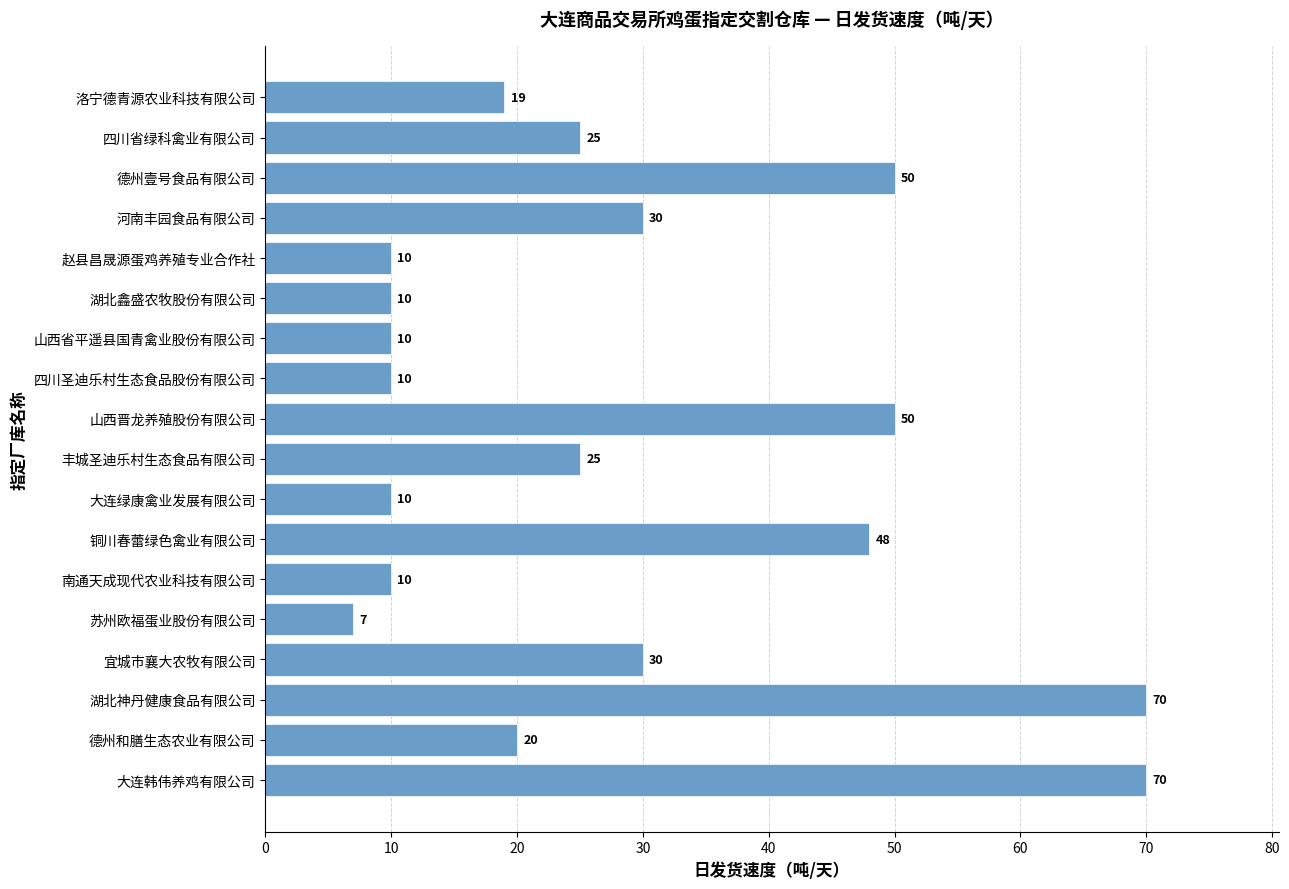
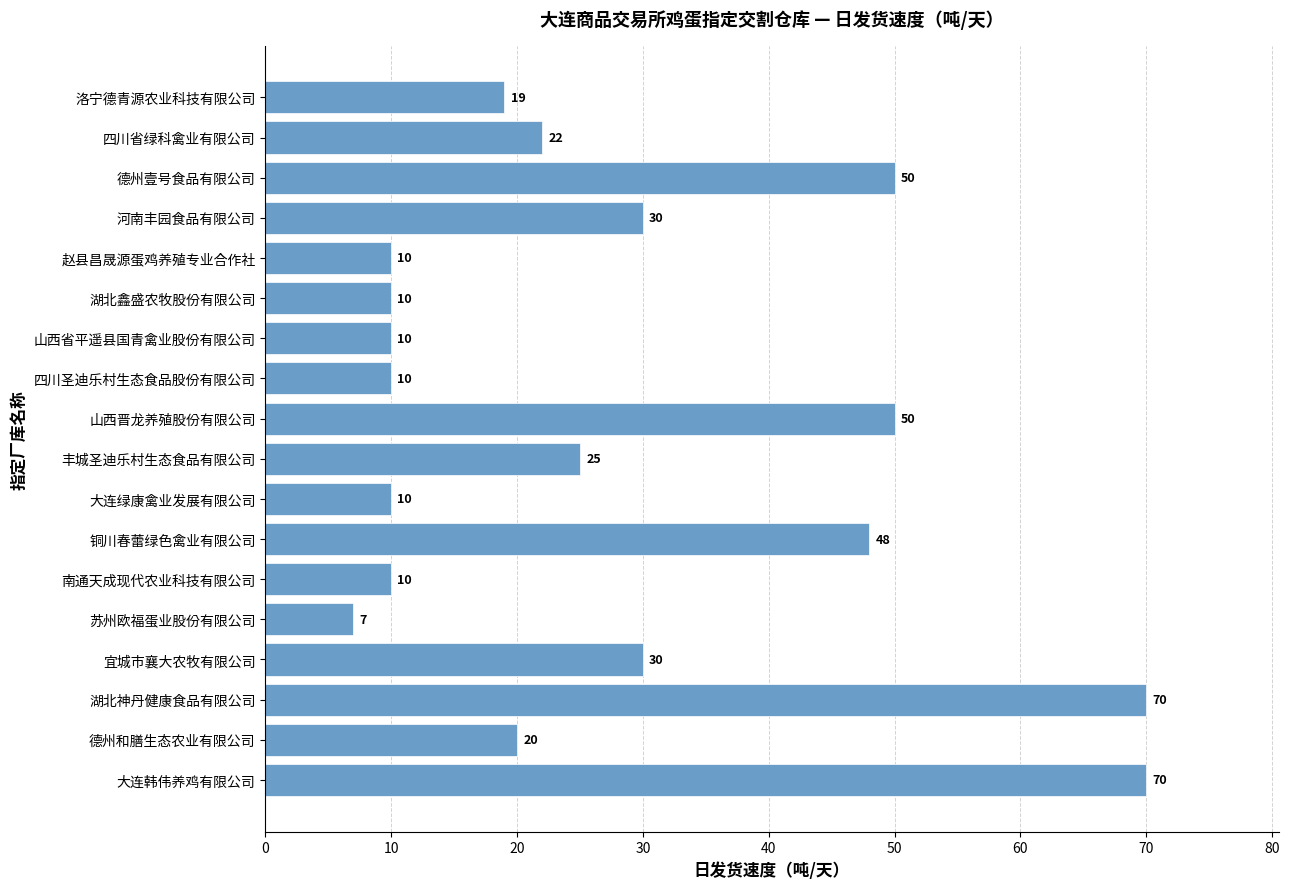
四川省绿科禽业有限公司: 25 -> 22
